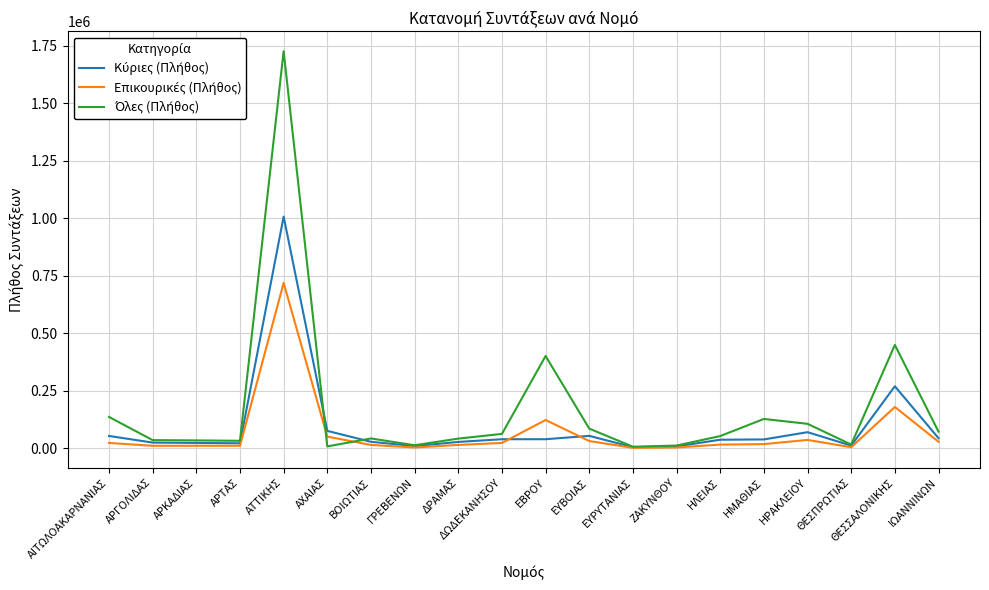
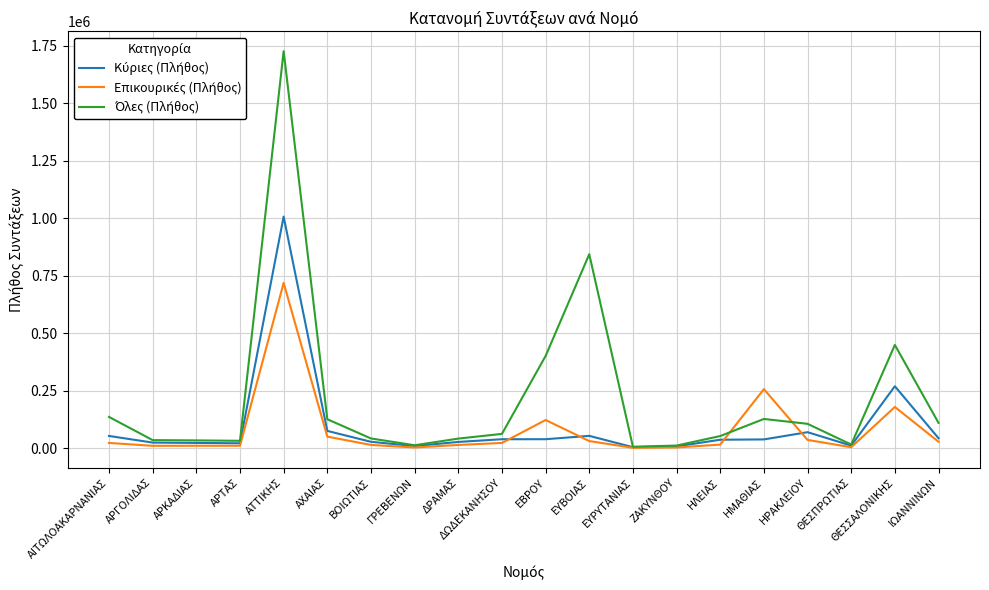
Όλες (Πλήθος), ΑΧΑΙΑΣ: 10000 -> 130000
Όλες (Πλήθος), ΕΥΒΟΙΑΣ: 90000 -> 840000
Επικουρικές (Πλήθος), ΗΜΑΘΙΑΣ: 20000 -> 260000
Όλες (Πλήθος), ΙΩΑΝΝΙΝΩΝ: 70000 -> 110000
